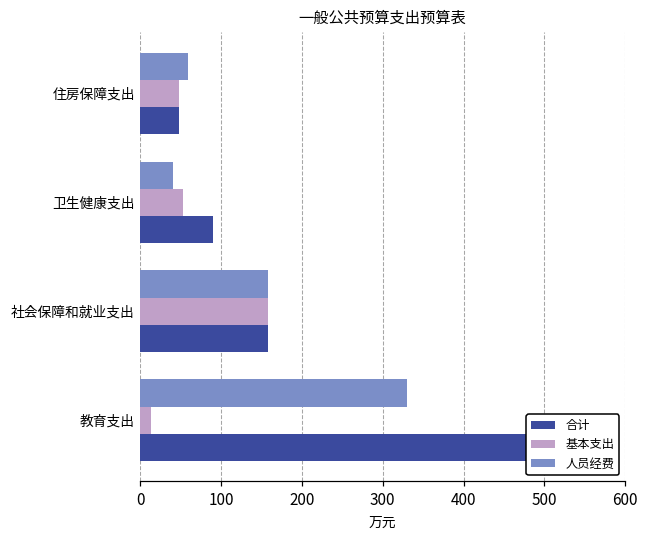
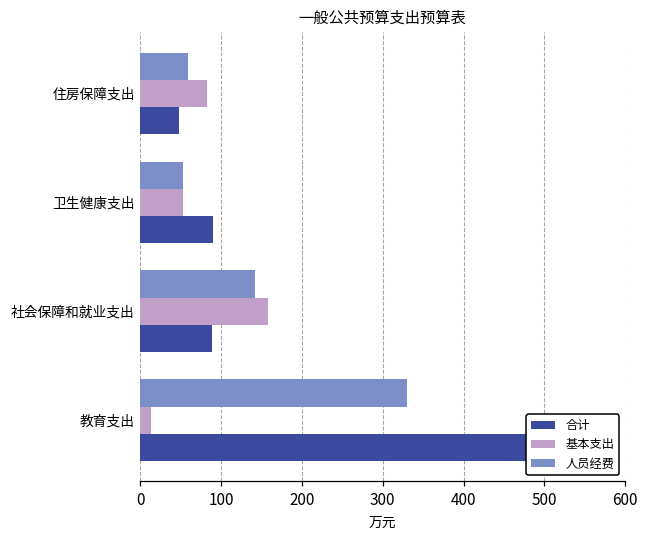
基本支出, 住房保障支出: 50 -> 80
人员经费, 卫生健康支出: 40 -> 50
人员经费, 社会保障和就业支出: 160 -> 140
合计, 社会保障和就业支出: 160 -> 90
